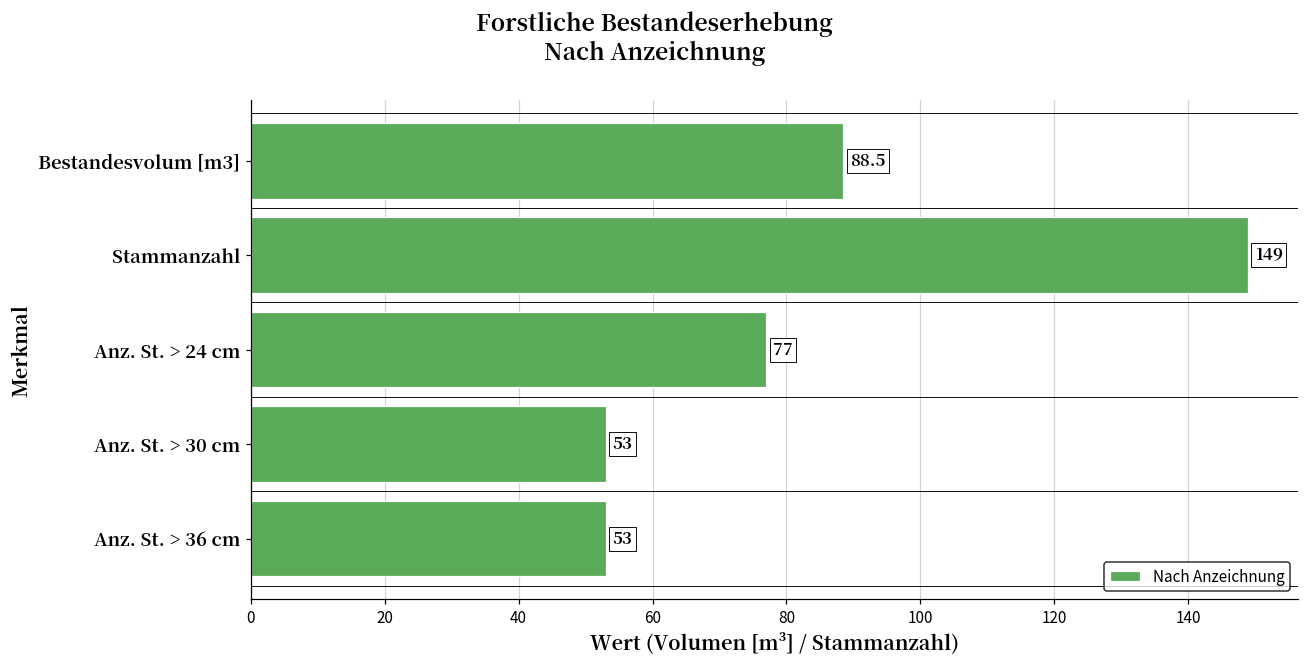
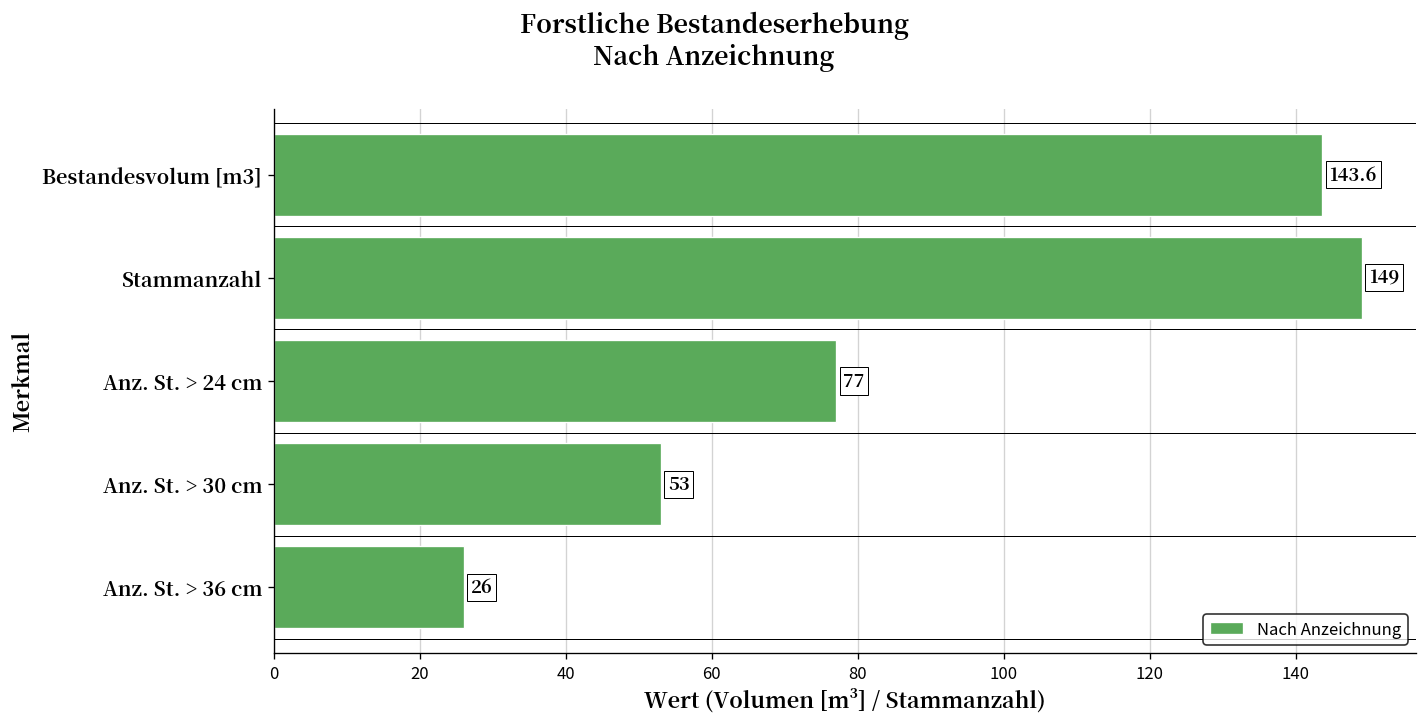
Bestandesvolum [m3]: 88.5 -> 143.6
Anz. St. > 36 cm: 53 -> 26
